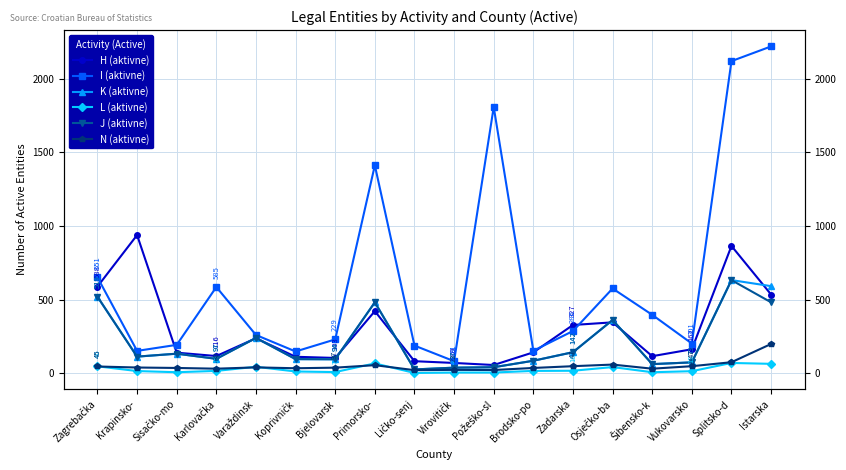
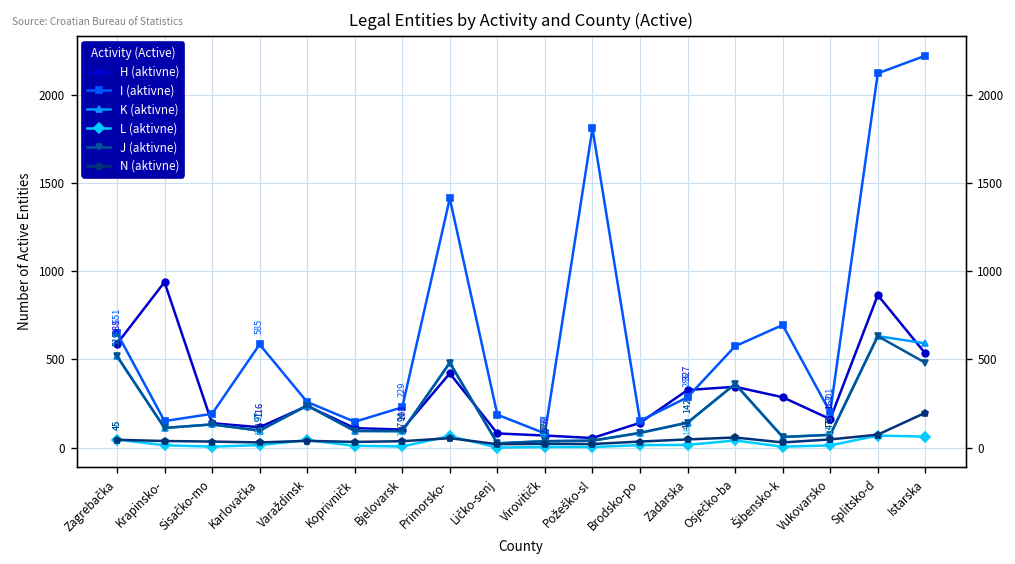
H (aktivne), Šibensko-k: 120 -> 290
I (aktivne), Šibensko-k: 400 -> 700
